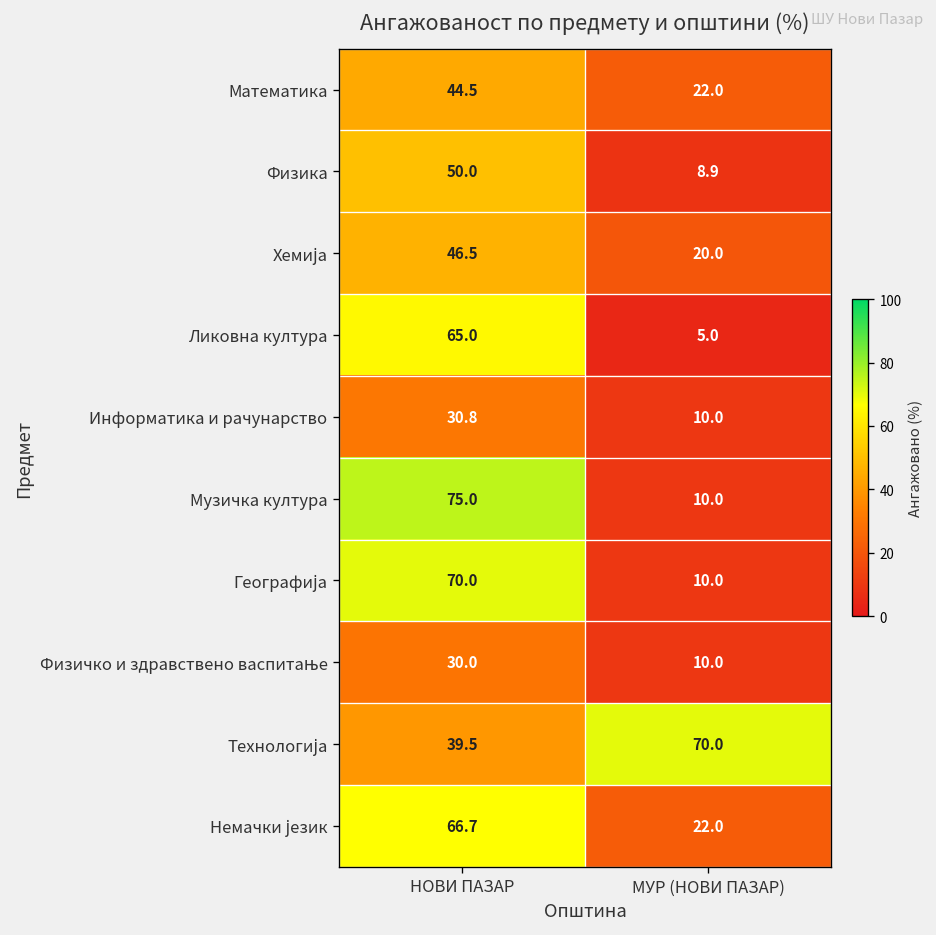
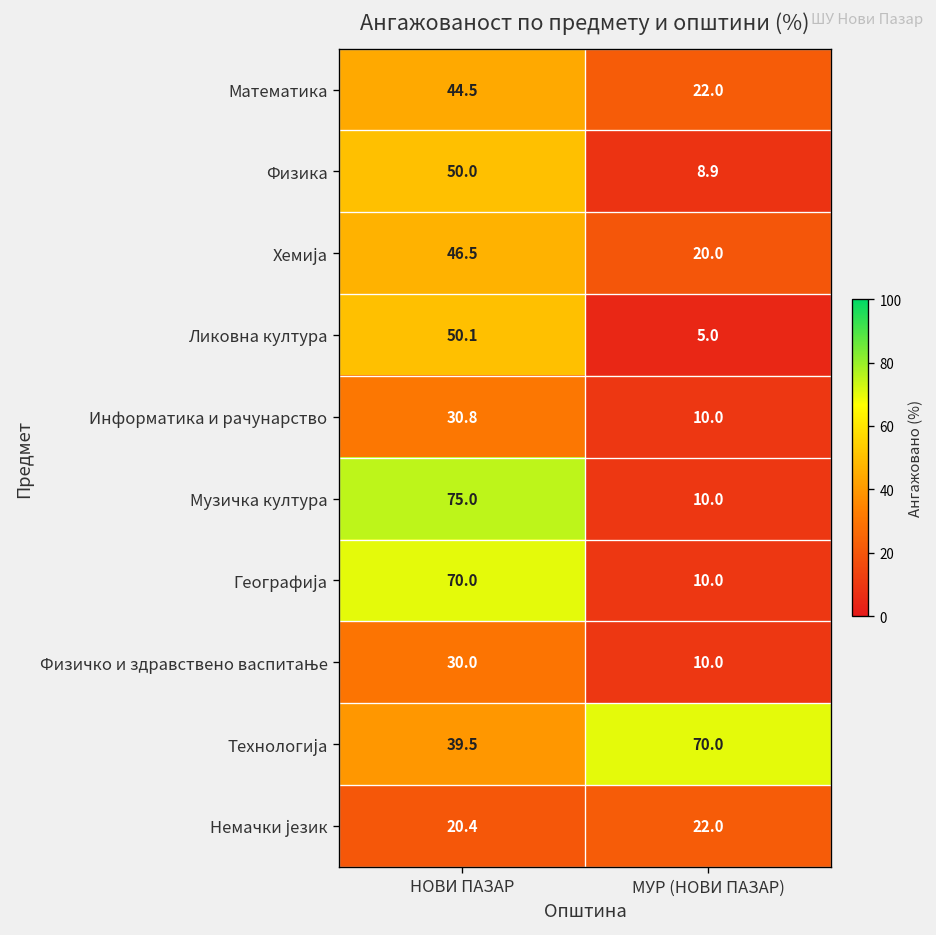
Ликовна култура, НОВИ ПАЗАР: 65.0 -> 50.1
Немачки језик, НОВИ ПАЗАР: 66.7 -> 20.4
